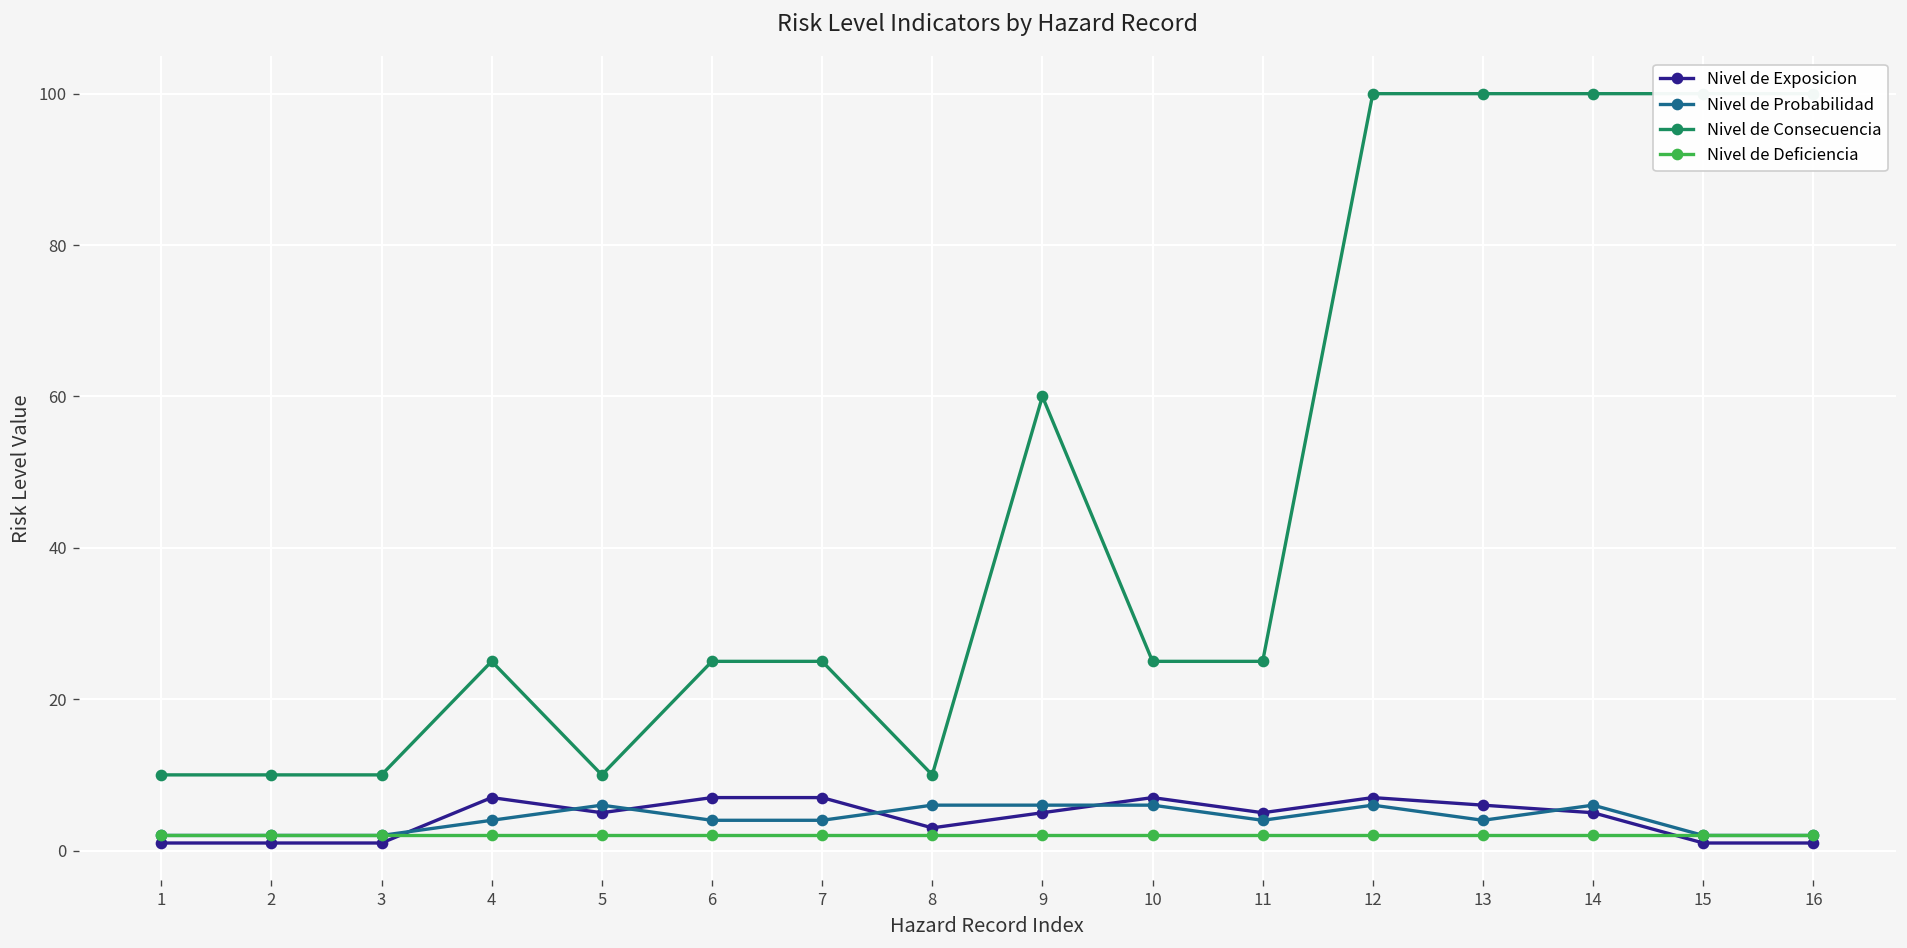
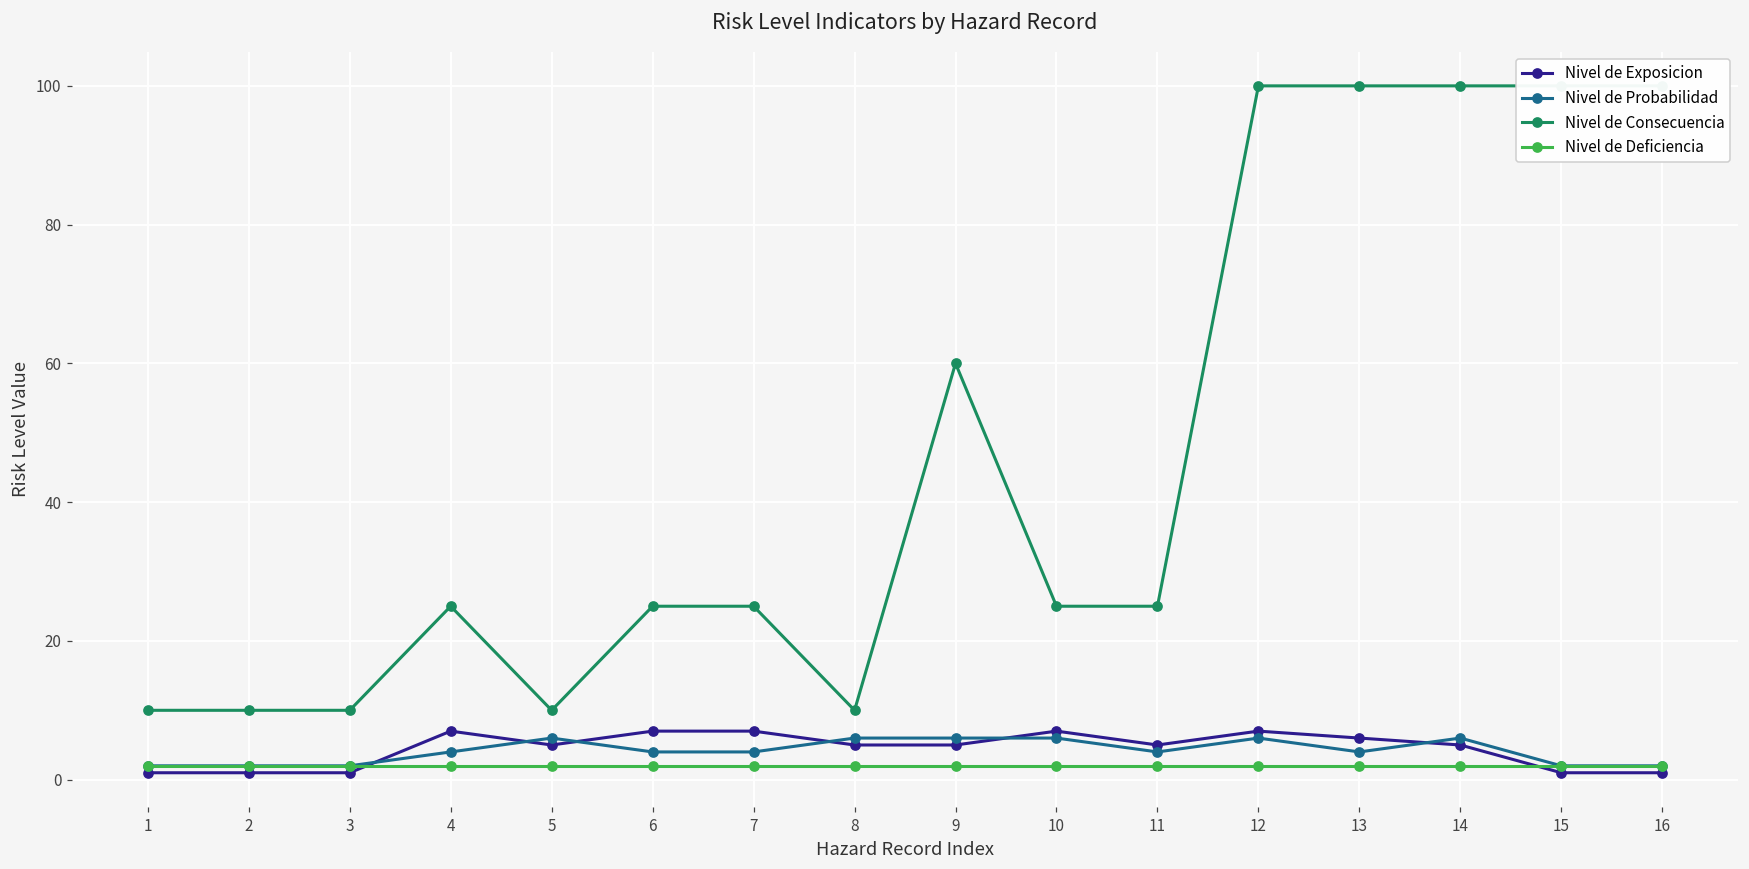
Nivel de Exposicion, 8: 3 -> 5
